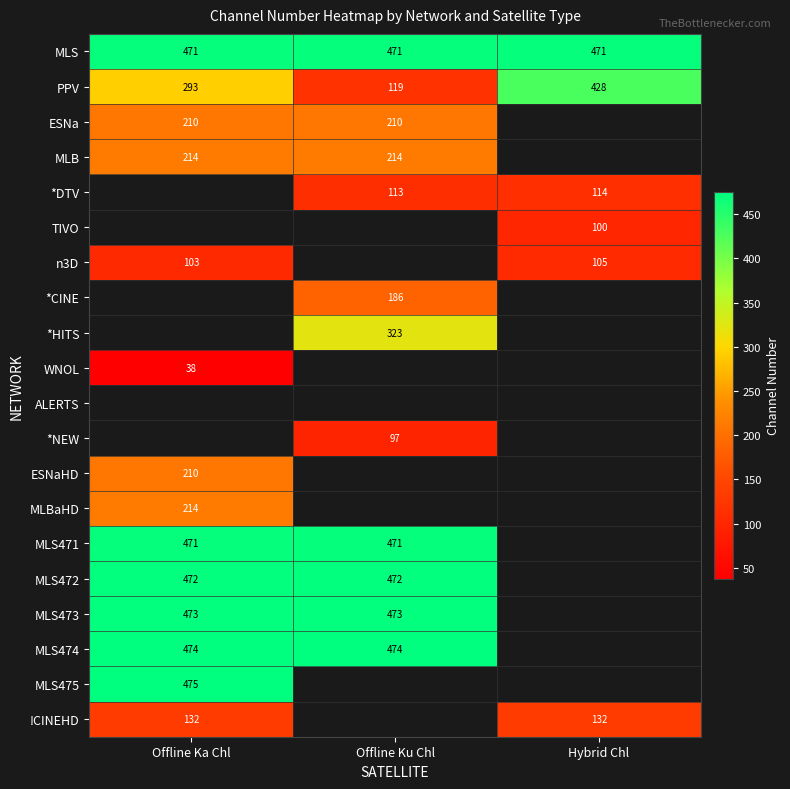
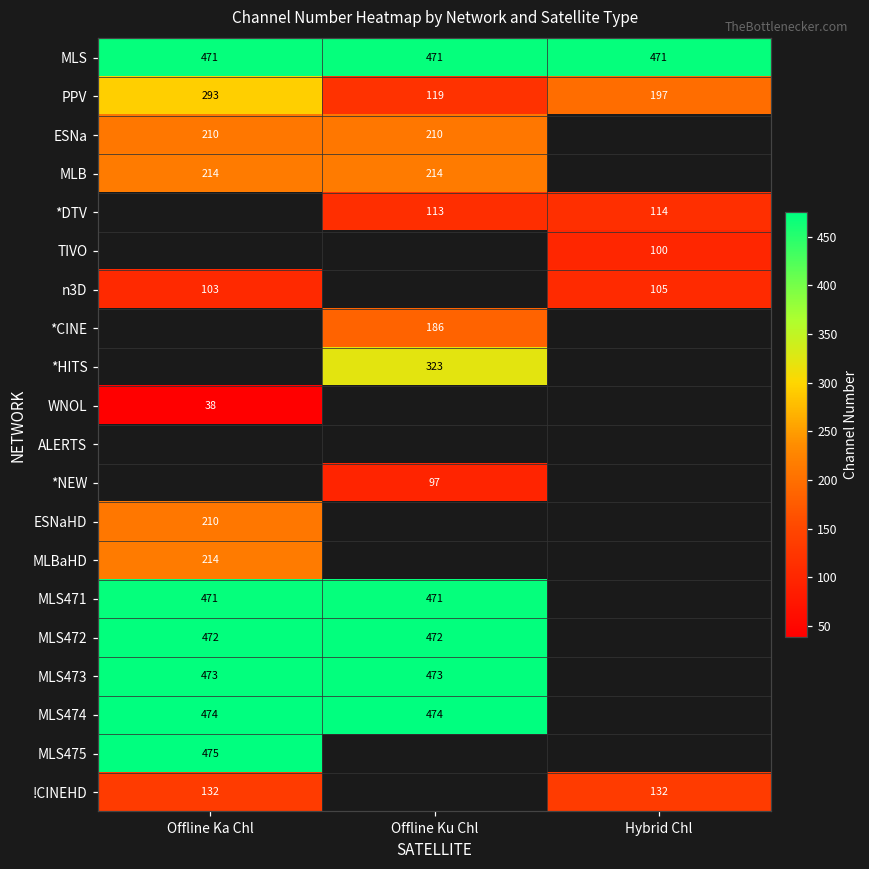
PPV, Hybrid Chl: 428 -> 197
